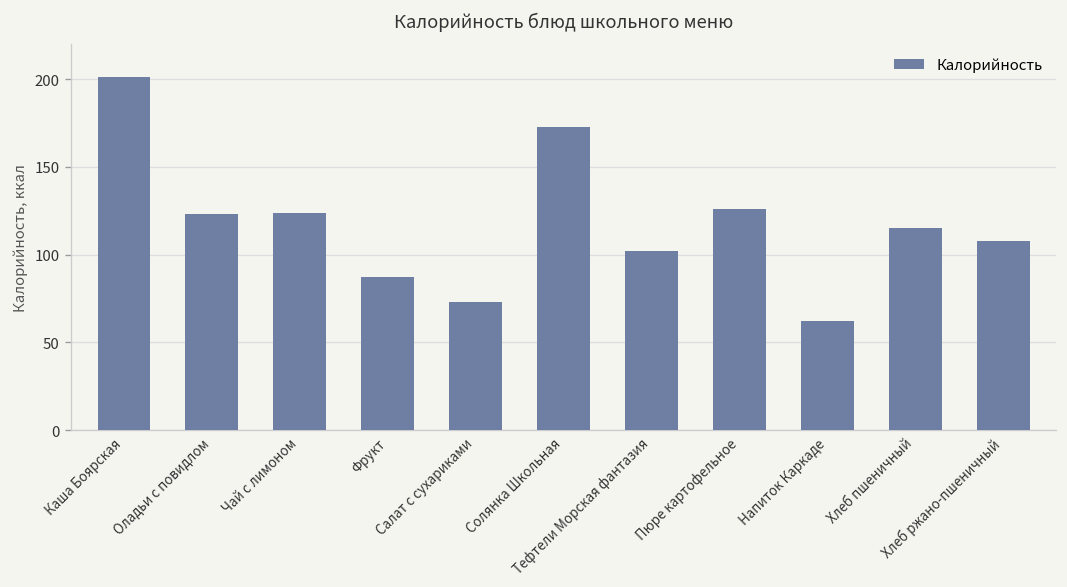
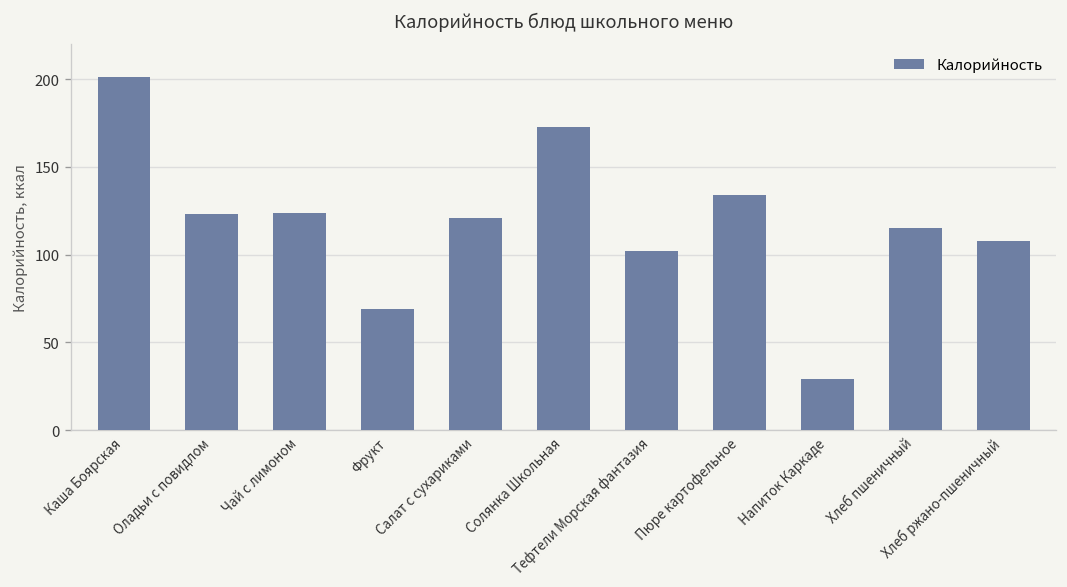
Фрукт: 87 -> 69
Салат с сухариками: 73 -> 121
Пюре картофельное: 126 -> 134
Напиток Каркаде: 62 -> 29
